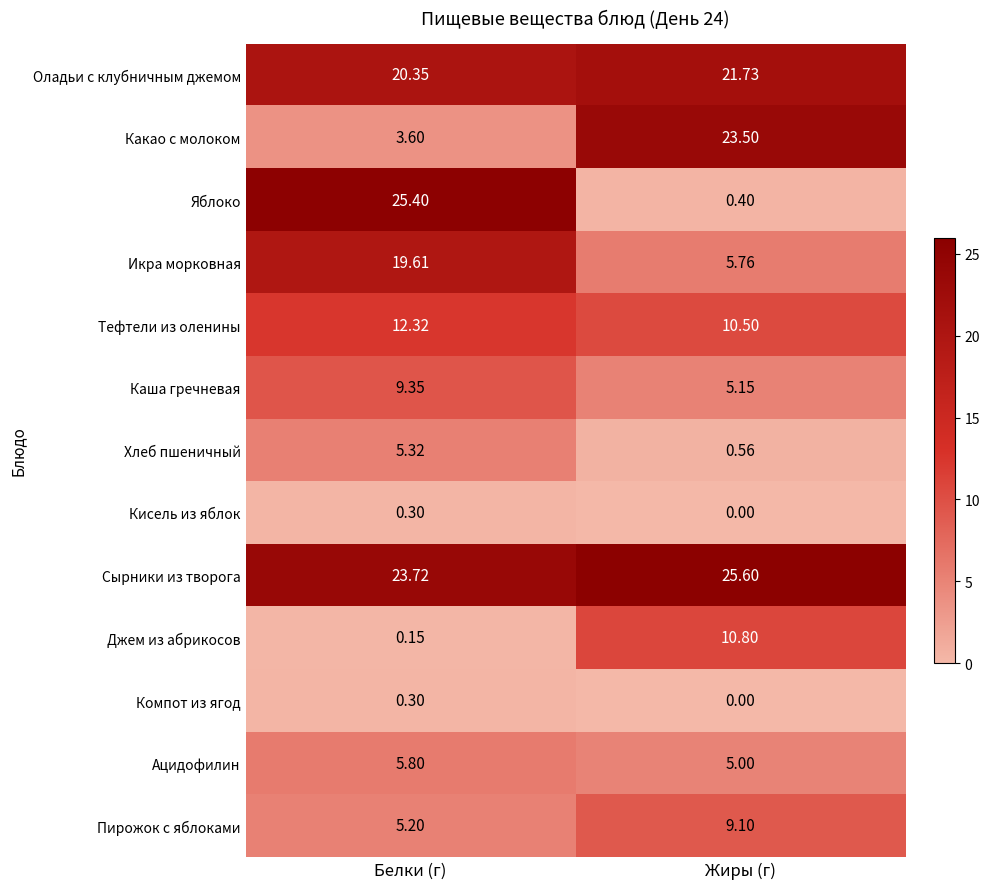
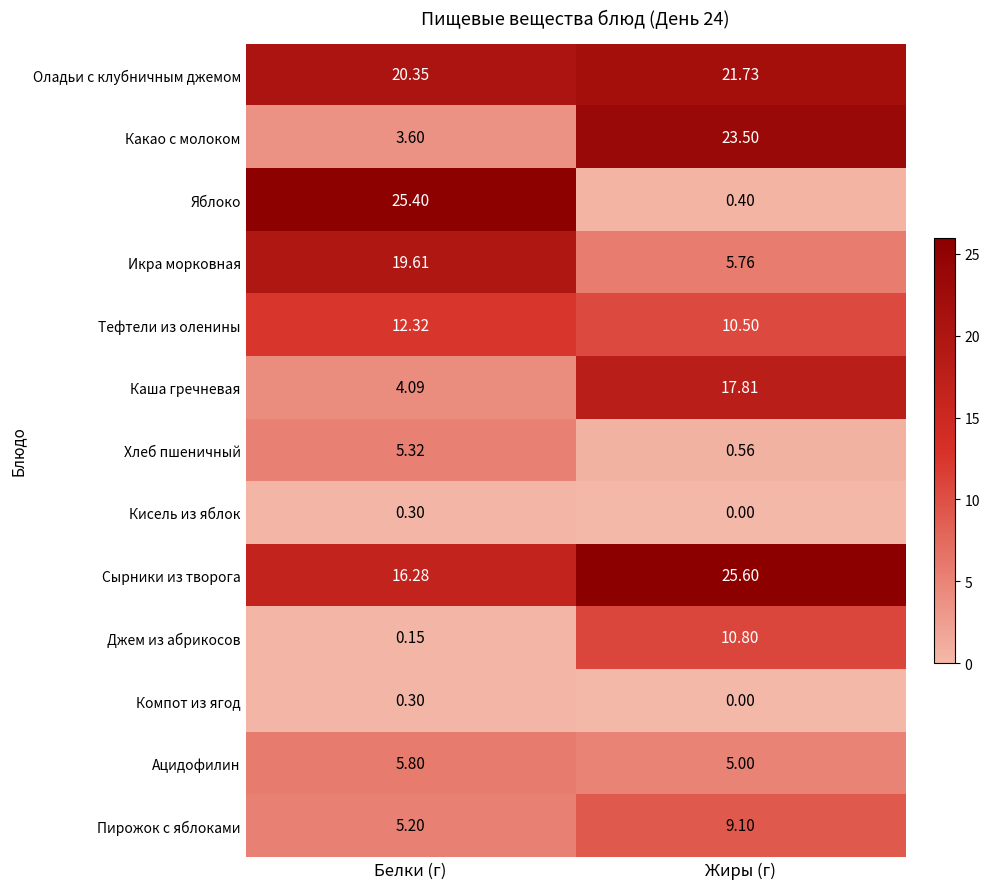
Каша гречневая, Белки (г): 9.35 -> 4.09
Каша гречневая, Жиры (г): 5.15 -> 17.81
Сырники из творога, Белки (г): 23.72 -> 16.28
